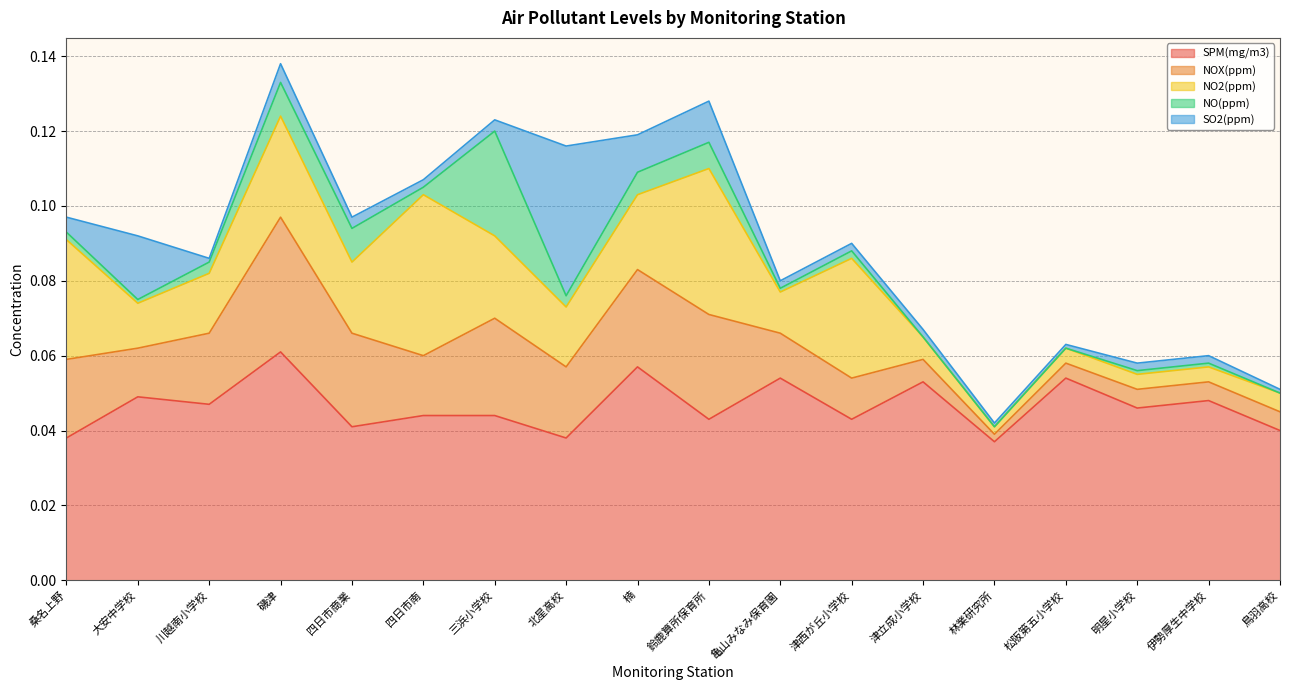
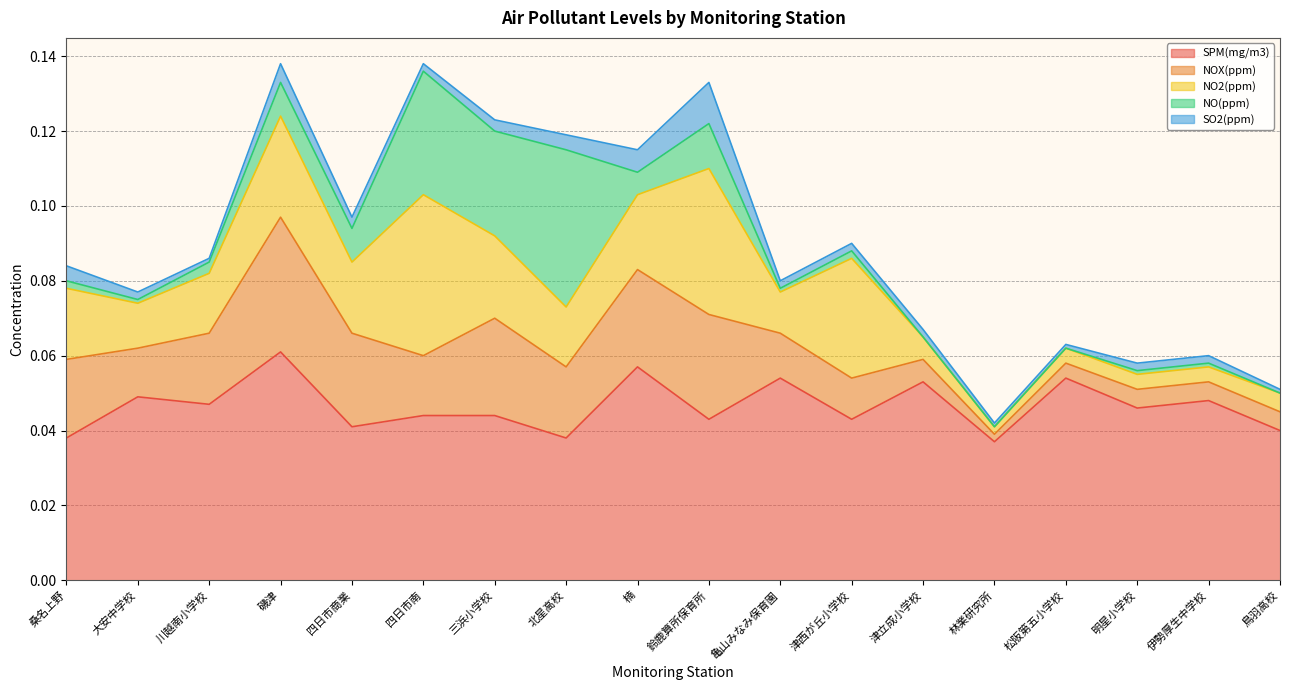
NO2(ppm), 桑名上野: 0.032 -> 0.019
SO2(ppm), 大安中学校: 0.017 -> 0.002
NO(ppm), 四日市南: 0.002 -> 0.033
NO(ppm), 北星高校: 0.003 -> 0.042
SO2(ppm), 北星高校: 0.040 -> 0.004
SO2(ppm), 楠: 0.010 -> 0.006
NO(ppm), 鈴鹿算所保育所: 0.007 -> 0.012
